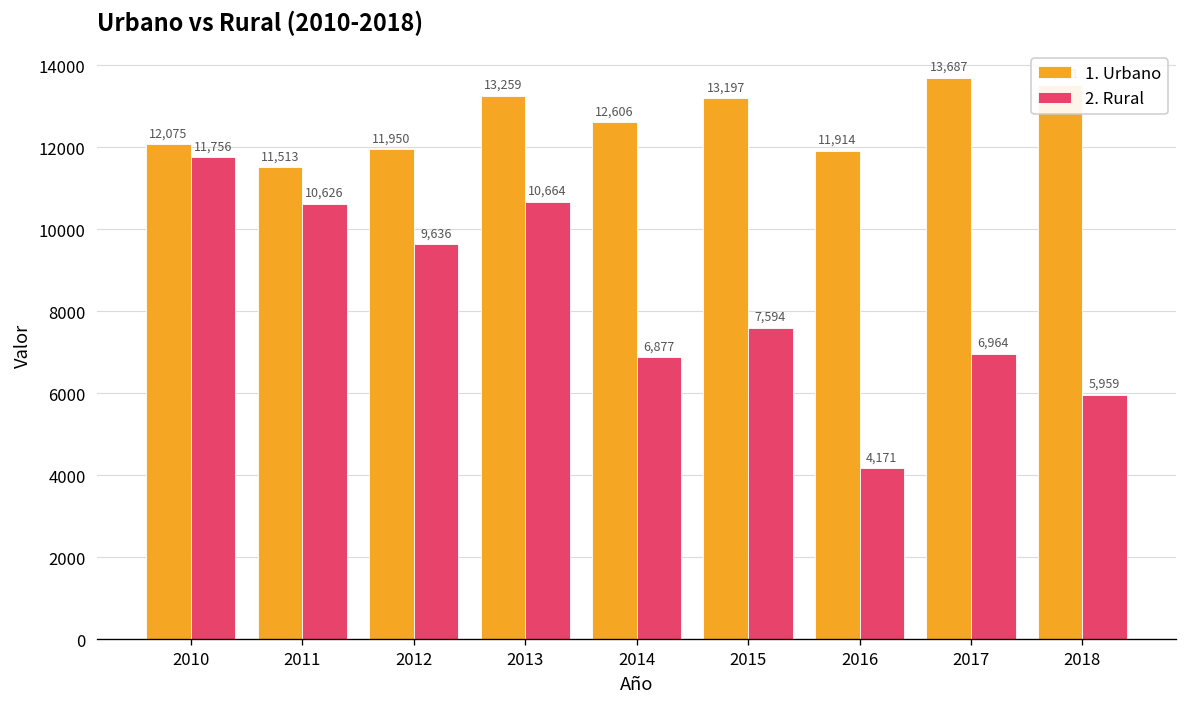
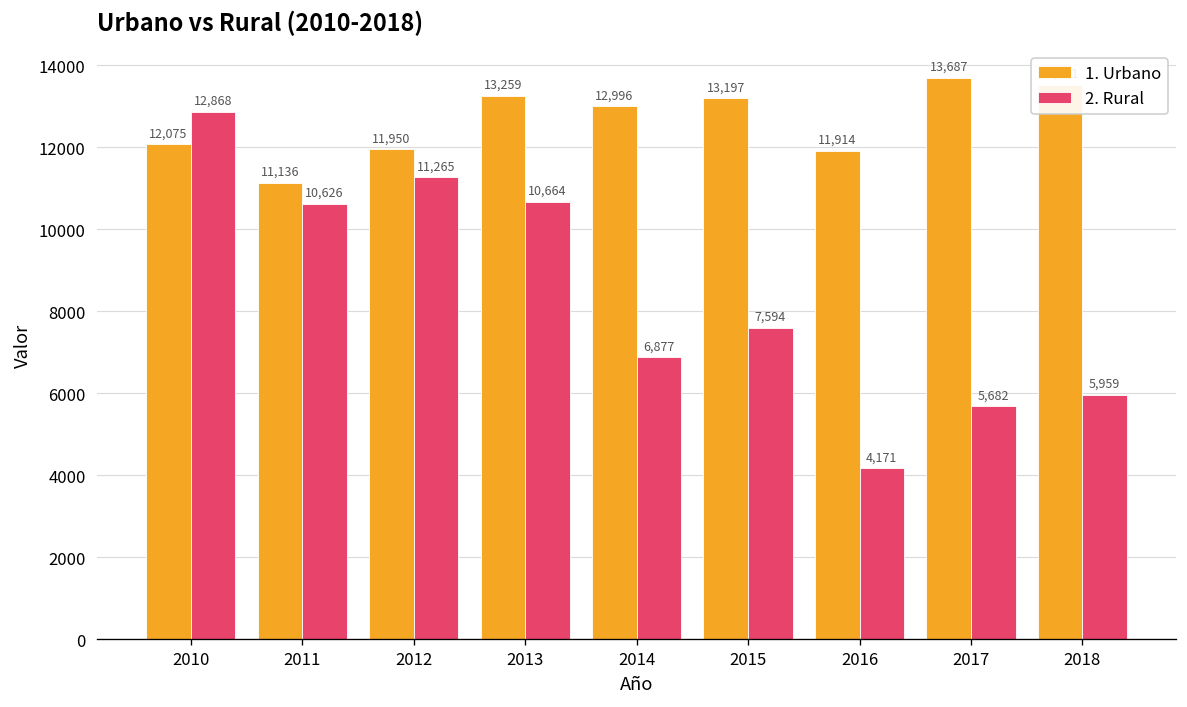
2. Rural, 2010: 11,756 -> 12,868
1. Urbano, 2011: 11,513 -> 11,136
2. Rural, 2012: 9,636 -> 11,265
1. Urbano, 2014: 12,606 -> 12,996
2. Rural, 2017: 6,964 -> 5,682
